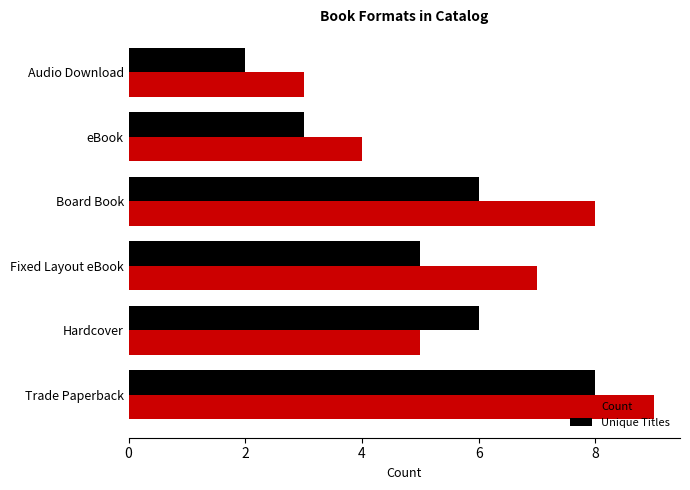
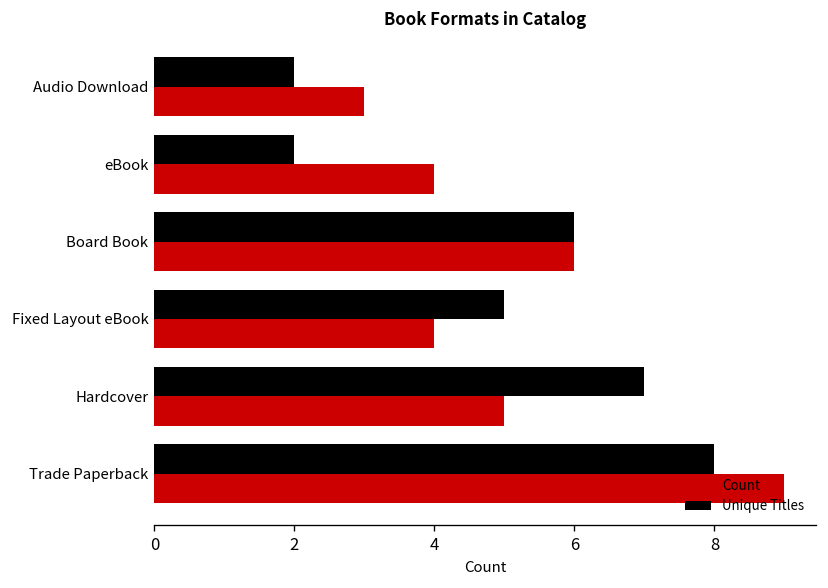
Unique Titles, eBook: 3 -> 2
Count, Board Book: 8 -> 6
Count, Fixed Layout eBook: 7 -> 4
Unique Titles, Hardcover: 6 -> 7
